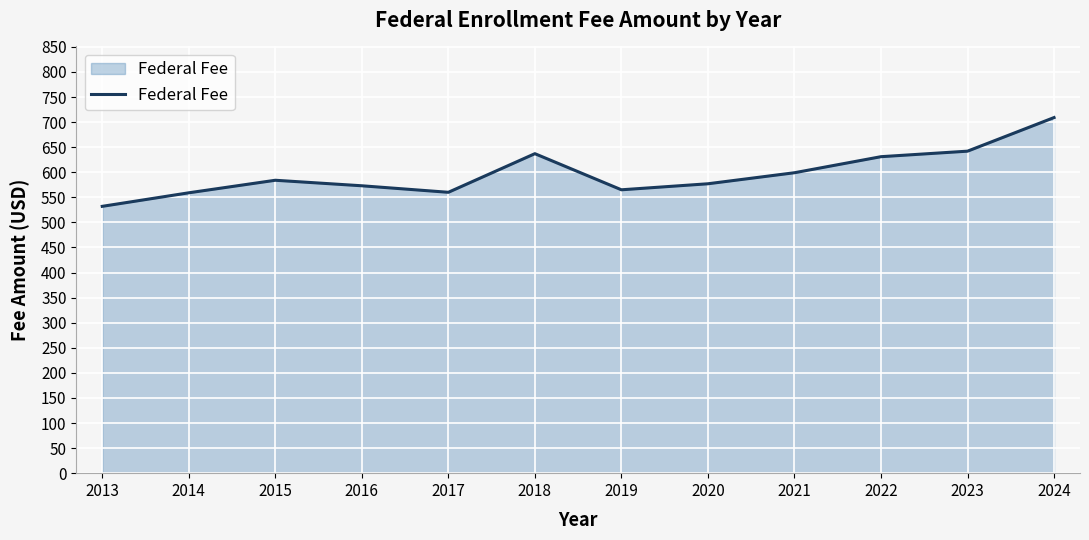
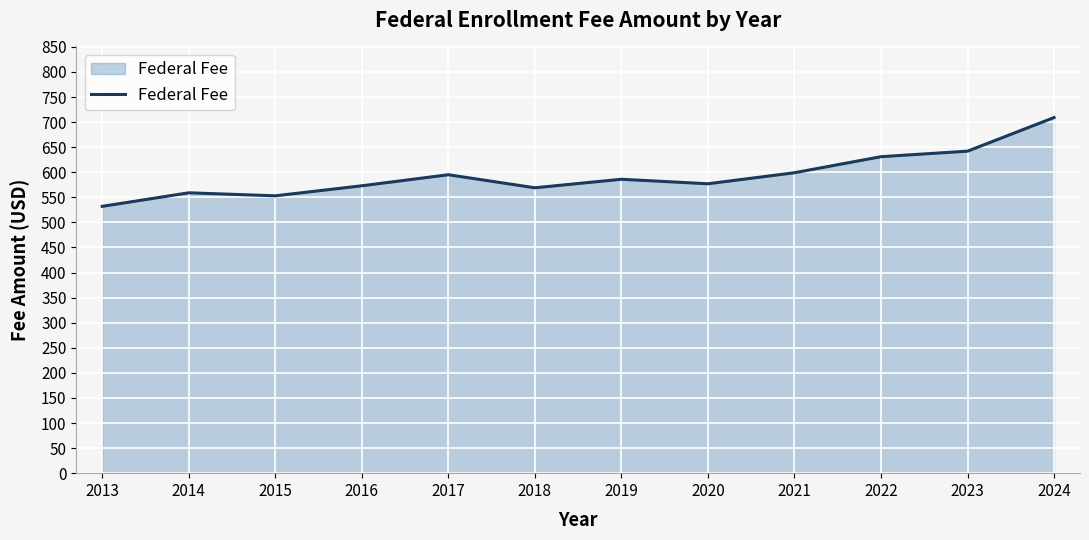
2015: 580 -> 550
2017: 560 -> 600
2018: 640 -> 570
2019: 570 -> 590
